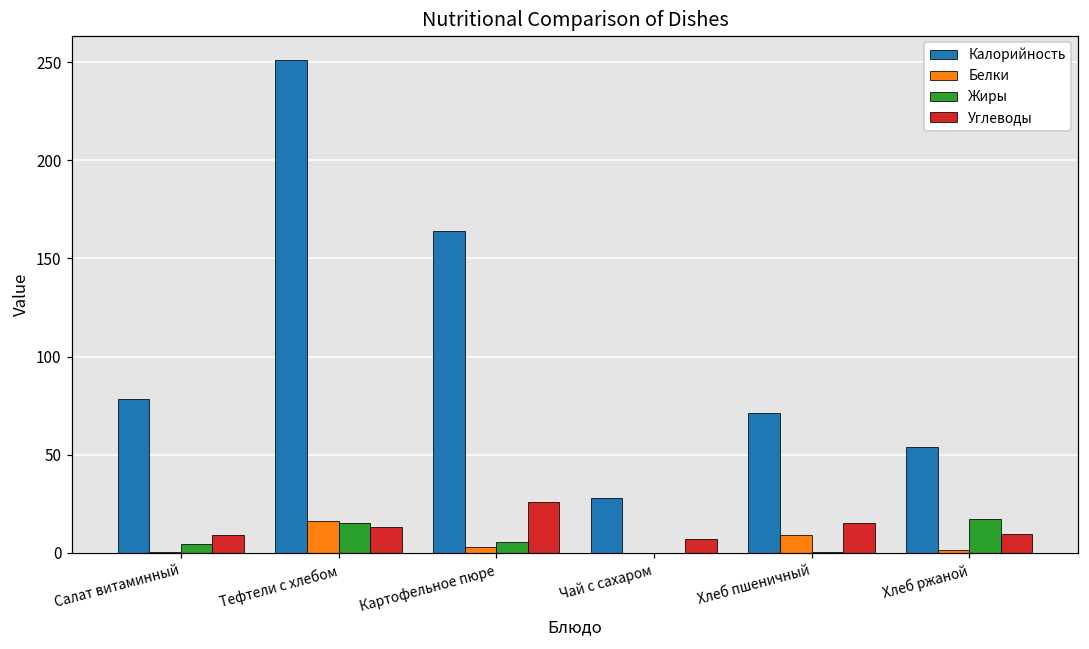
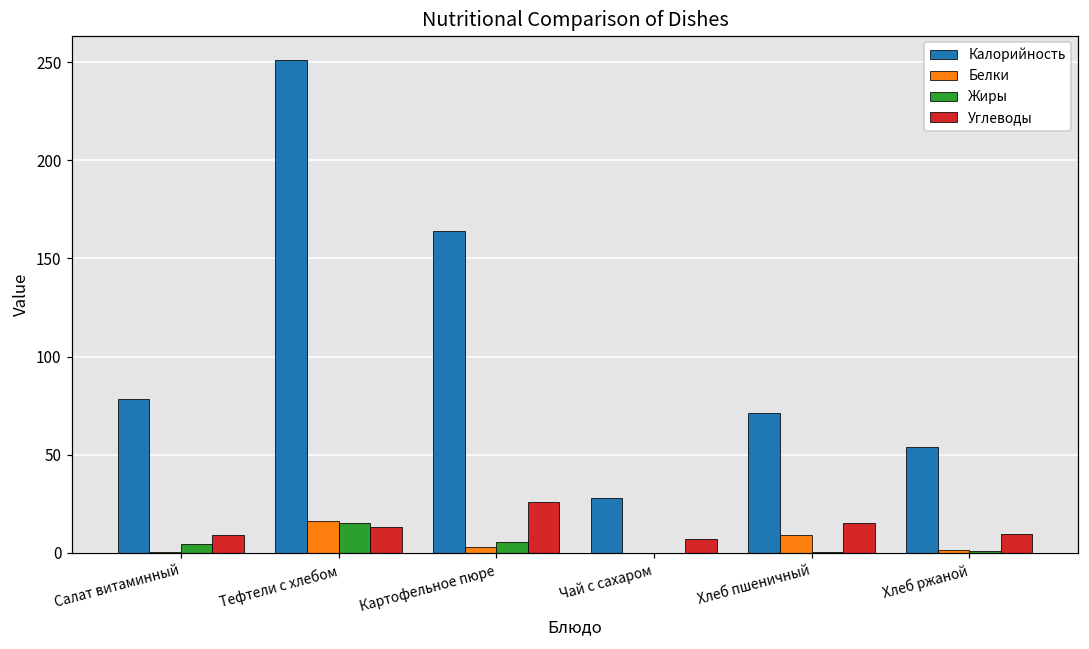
Жиры, Хлеб ржаной: 17 -> 1
